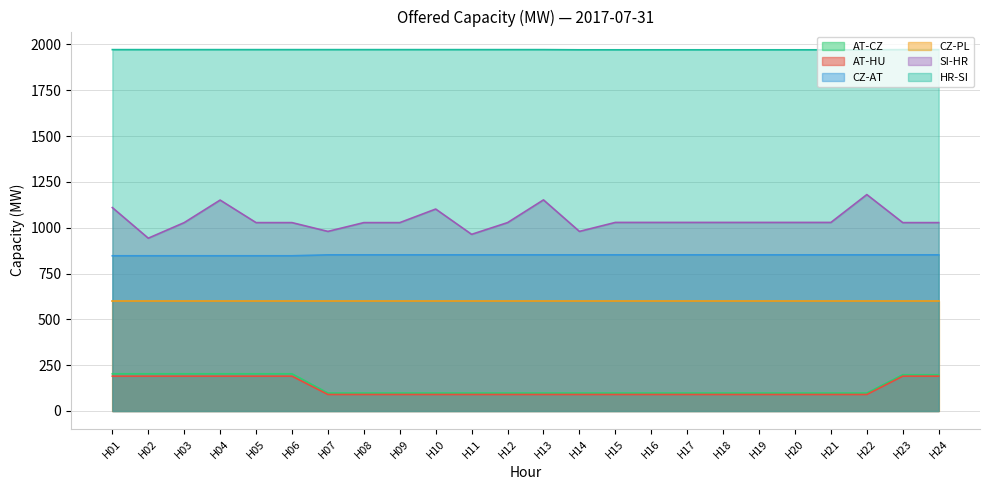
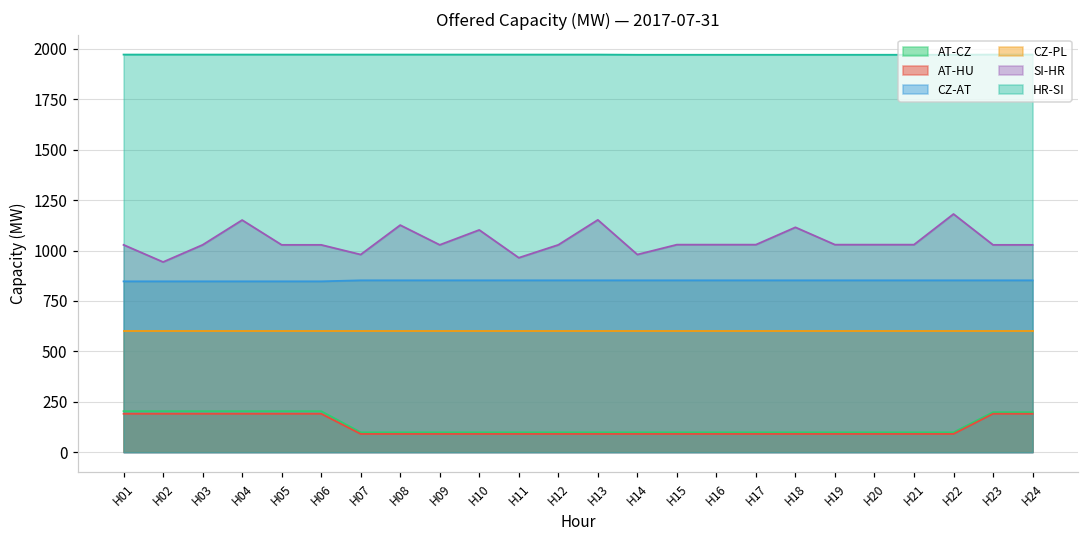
SI-HR, H01: 1110 -> 1030
SI-HR, H08: 1030 -> 1130
SI-HR, H18: 1030 -> 1120
